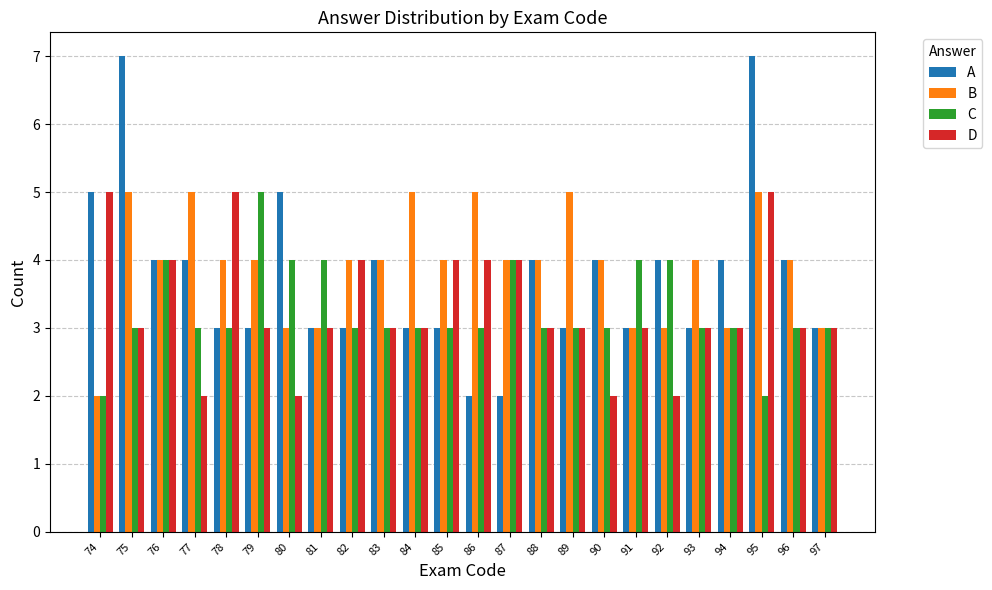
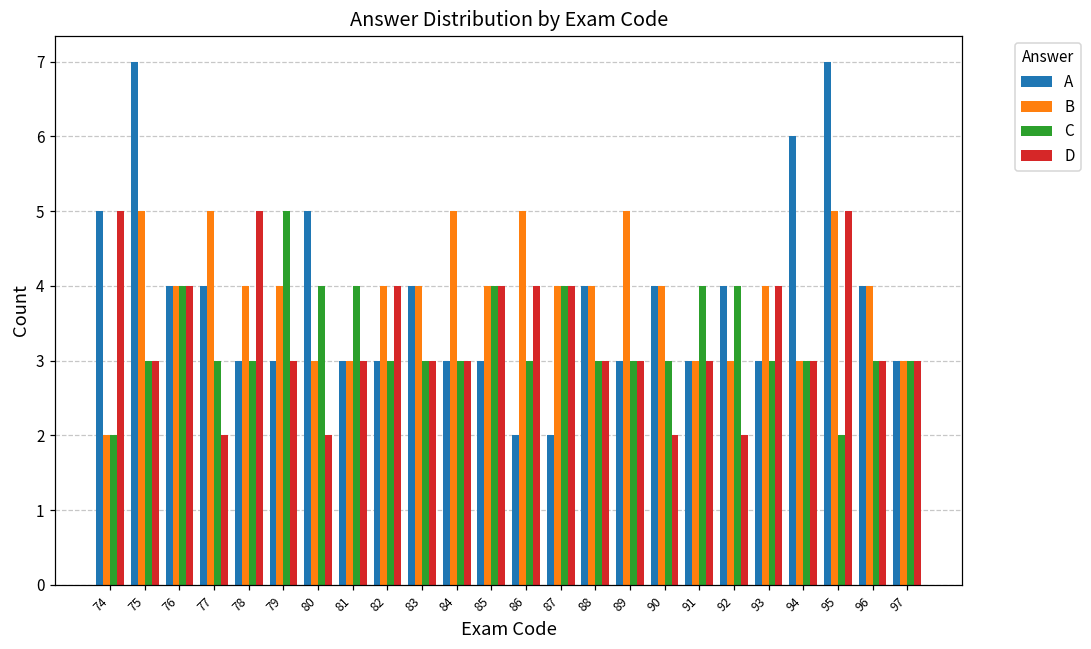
C, 85: 3 -> 4
D, 93: 3 -> 4
A, 94: 4 -> 6
